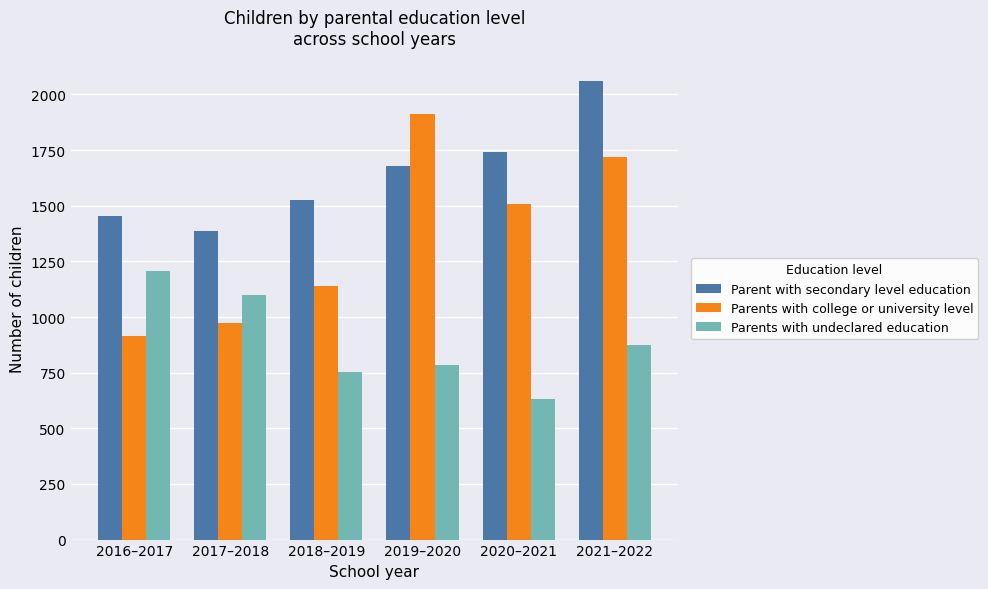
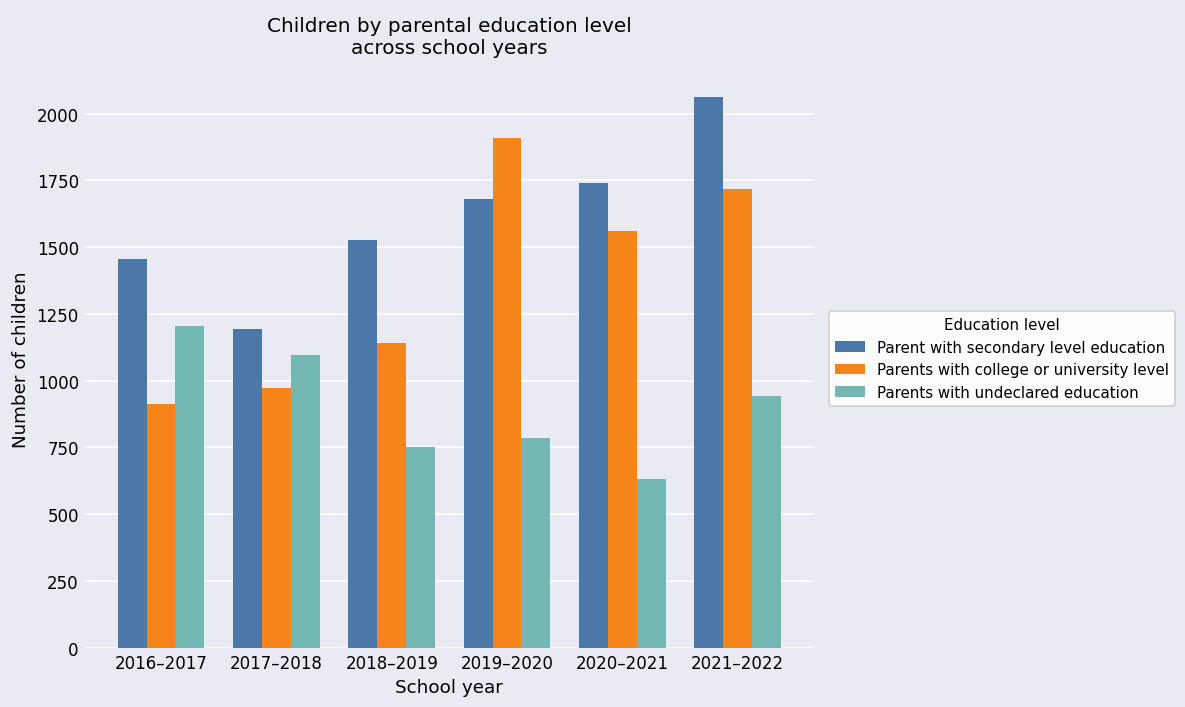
Parent with secondary level education, 2017–2018: 1390 -> 1190
Parents with college or university level, 2020–2021: 1510 -> 1560
Parents with undeclared education, 2021–2022: 880 -> 940
